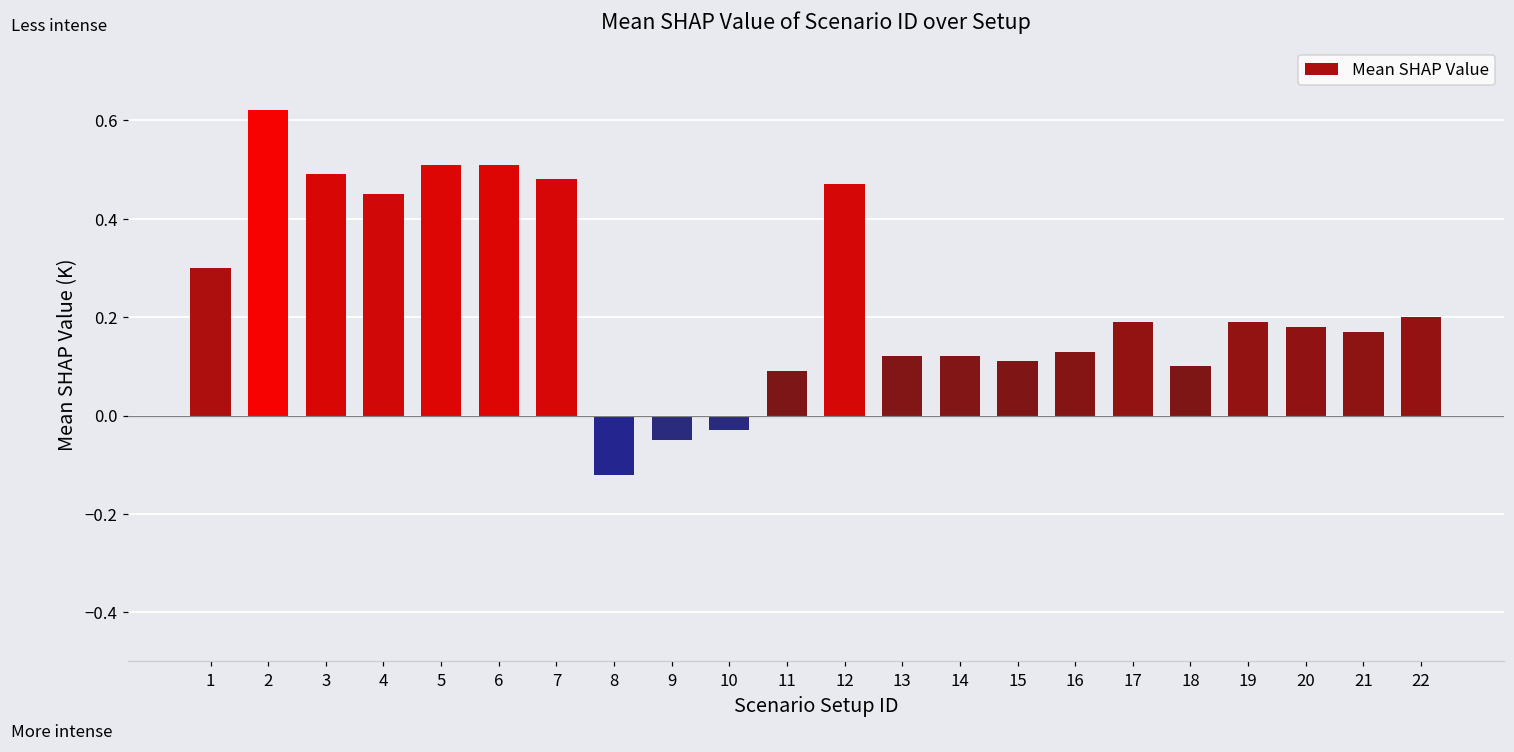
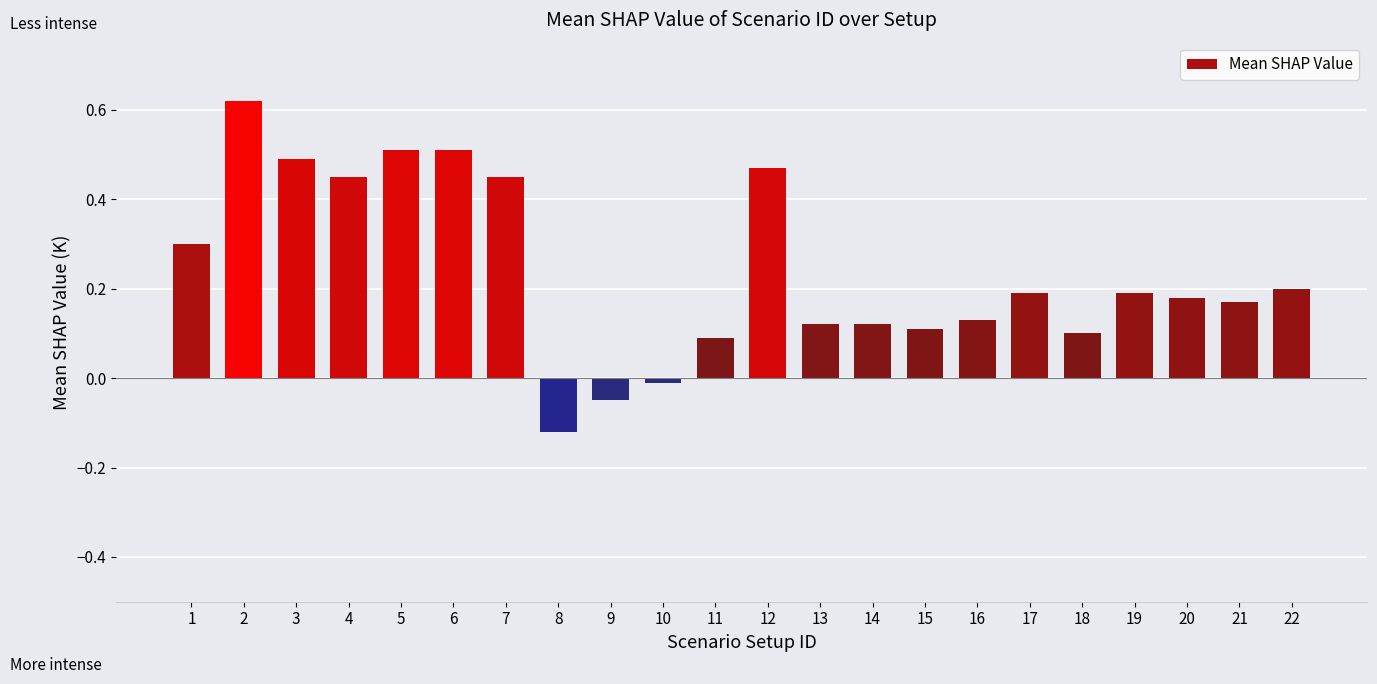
7: 0.48 -> 0.45
10: -0.03 -> -0.01
